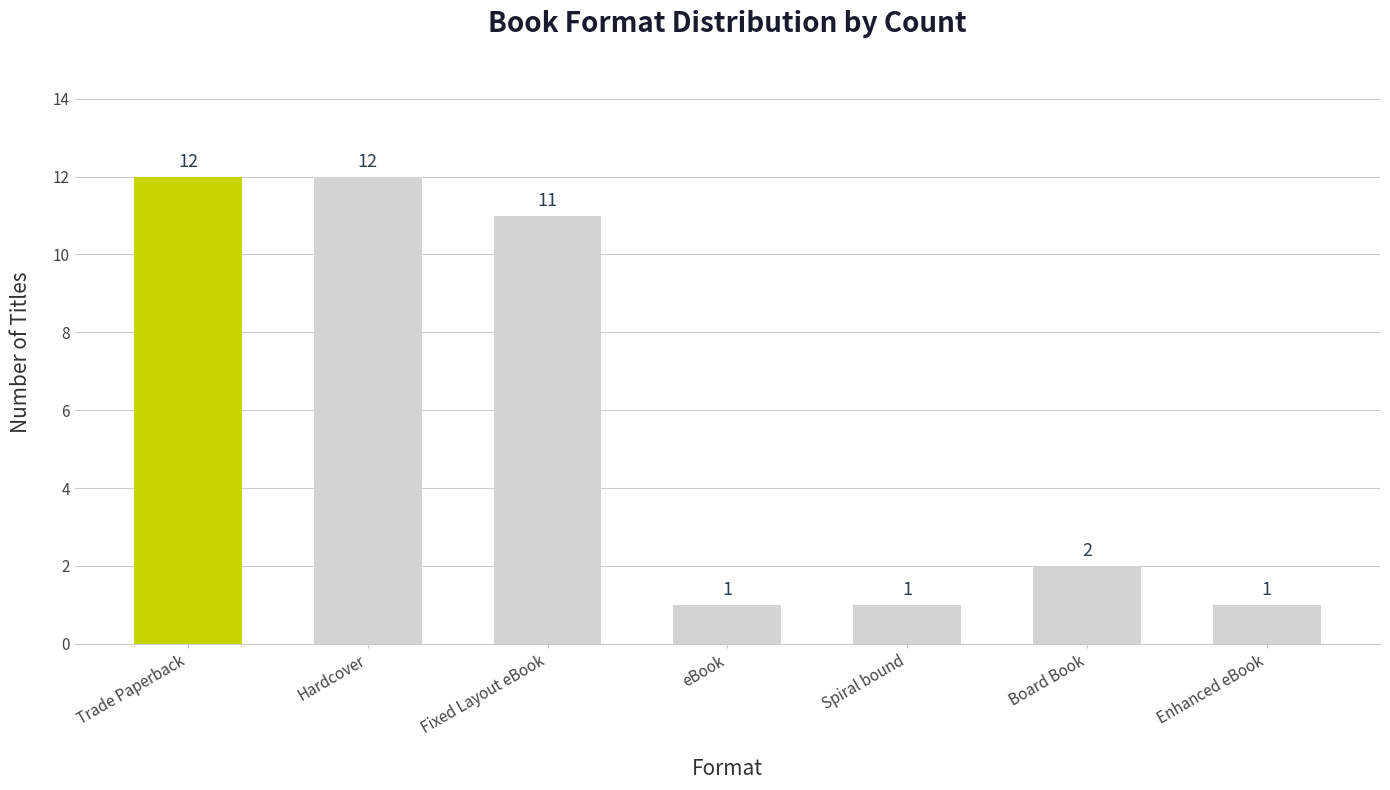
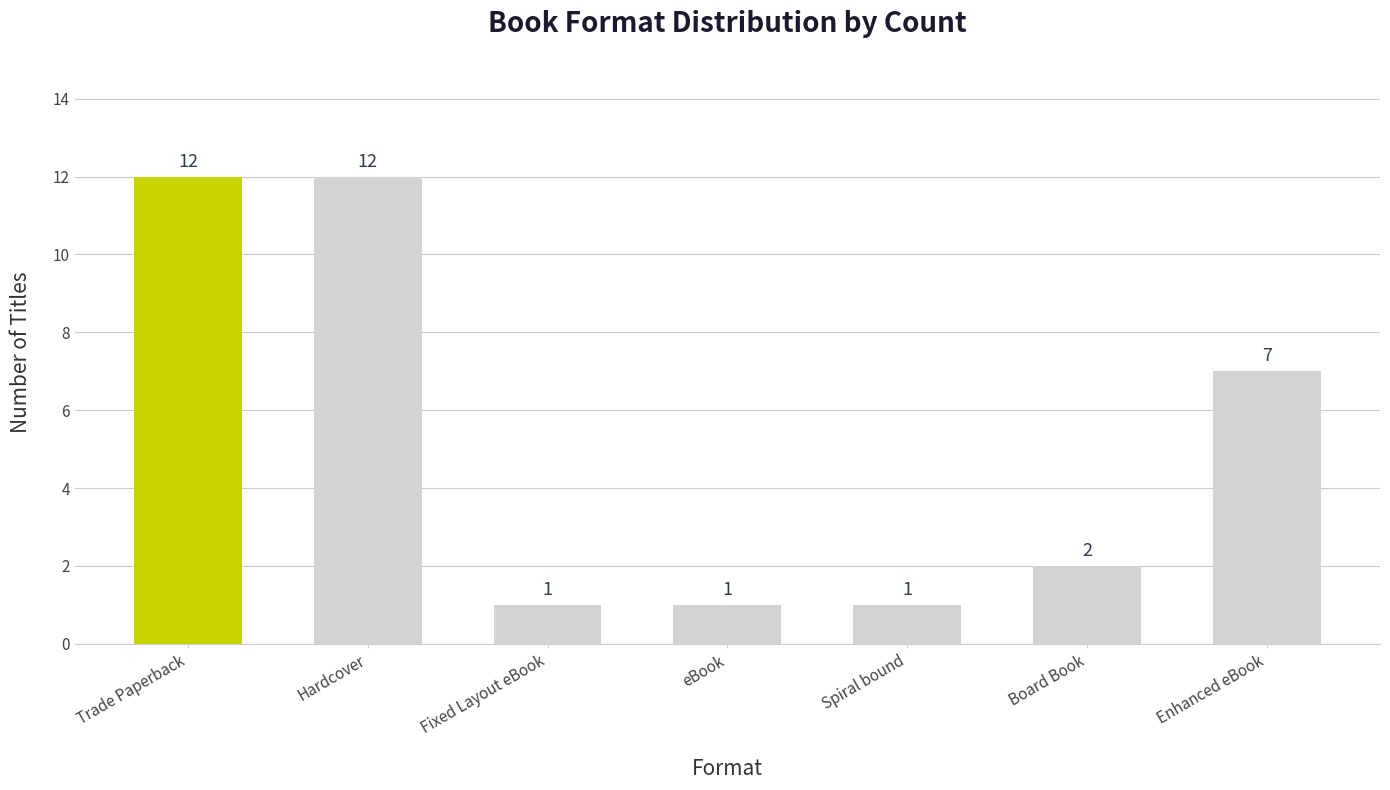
Fixed Layout eBook: 11 -> 1
Enhanced eBook: 1 -> 7
